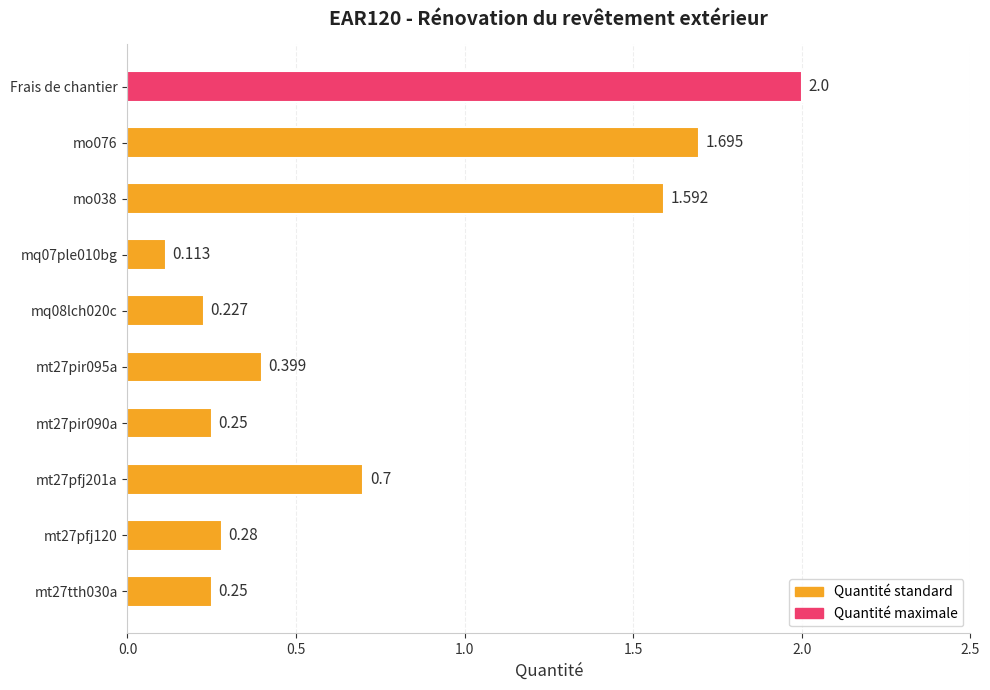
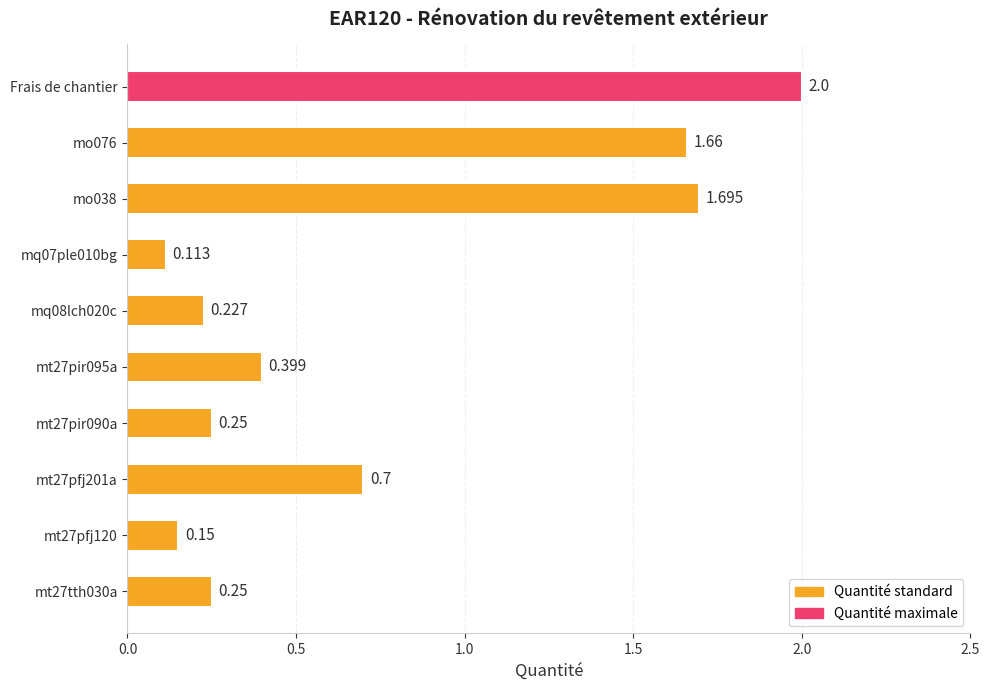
mo076: 1.695 -> 1.66
mo038: 1.592 -> 1.695
mt27pfj120: 0.28 -> 0.15
